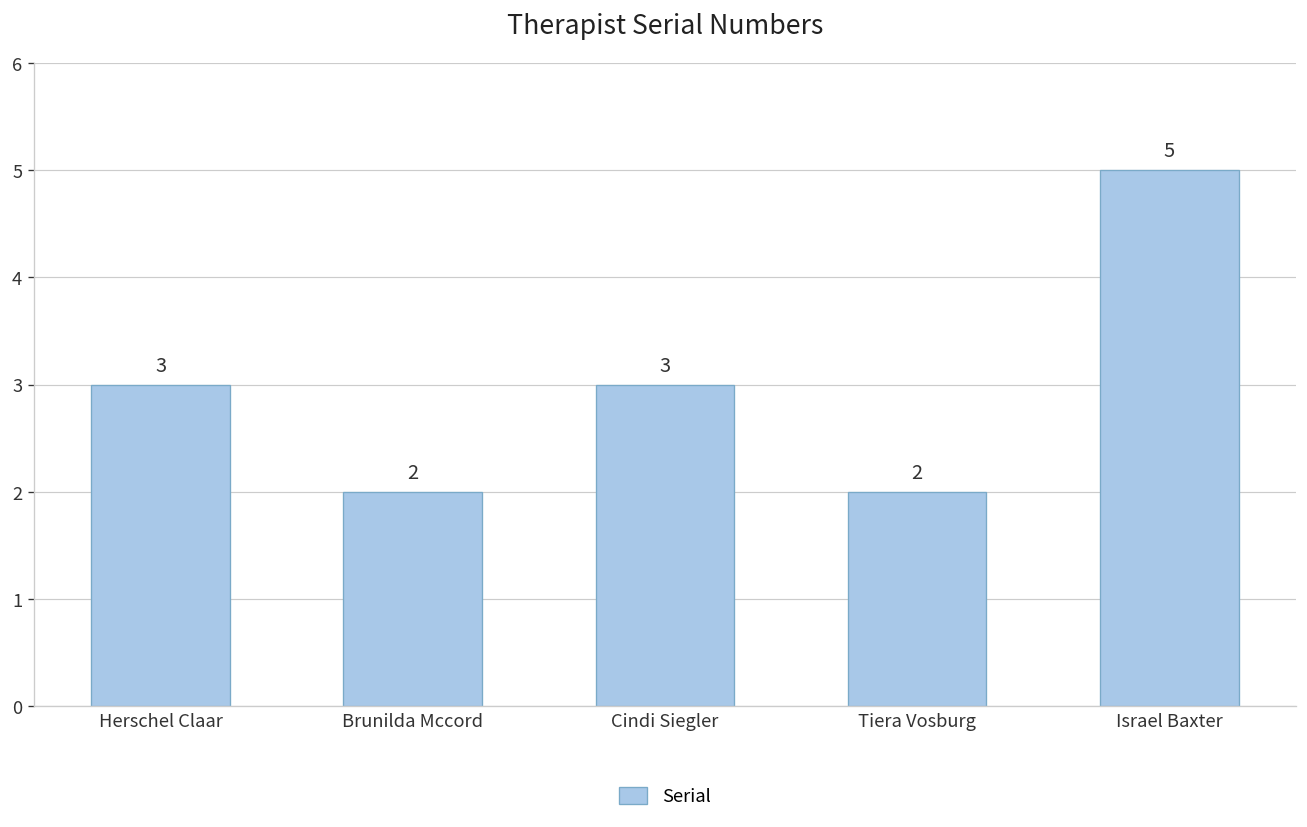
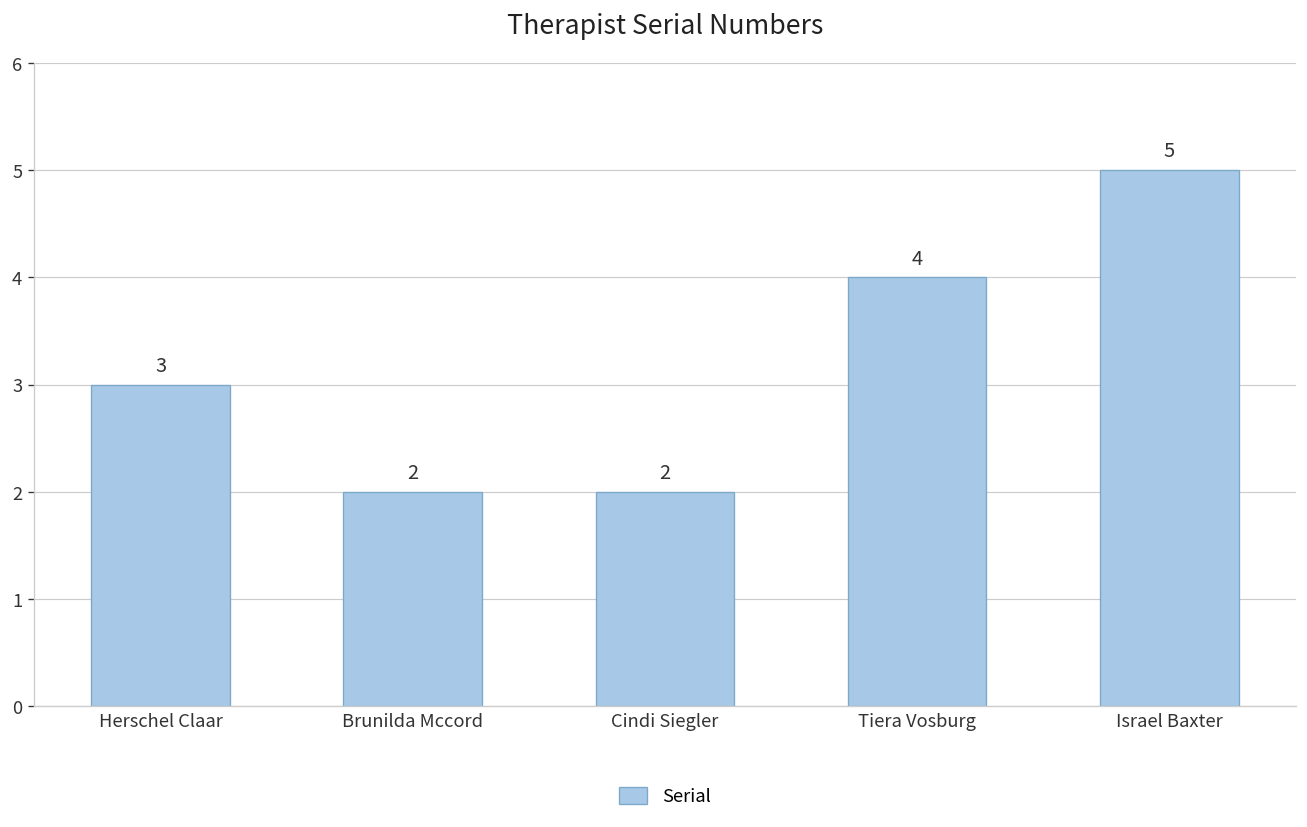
Cindi Siegler: 3 -> 2
Tiera Vosburg: 2 -> 4
